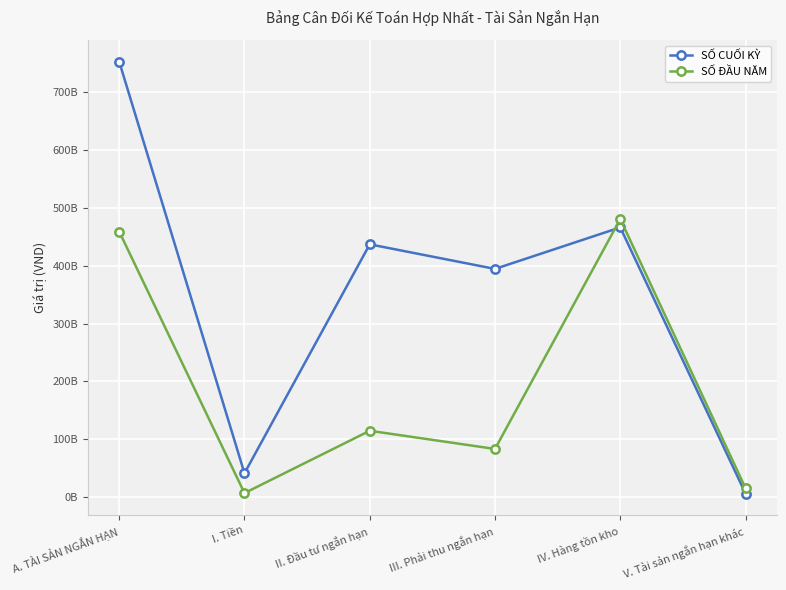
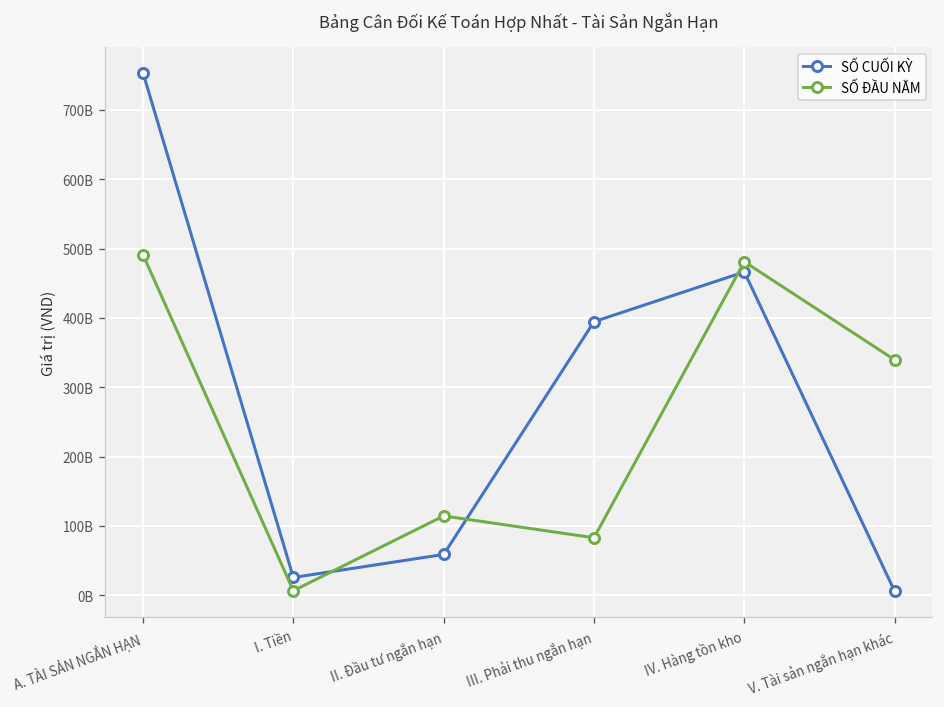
SỐ ĐẦU NĂM, A. TÀI SẢN NGẮN HẠN: 460000000000 -> 490000000000
SỐ CUỐI KỲ, I. Tiền: 40000000000 -> 30000000000
SỐ CUỐI KỲ, II. Đầu tư ngắn hạn: 440000000000 -> 60000000000
SỐ ĐẦU NĂM, V. Tài sản ngắn hạn khác: 10000000000 -> 340000000000
